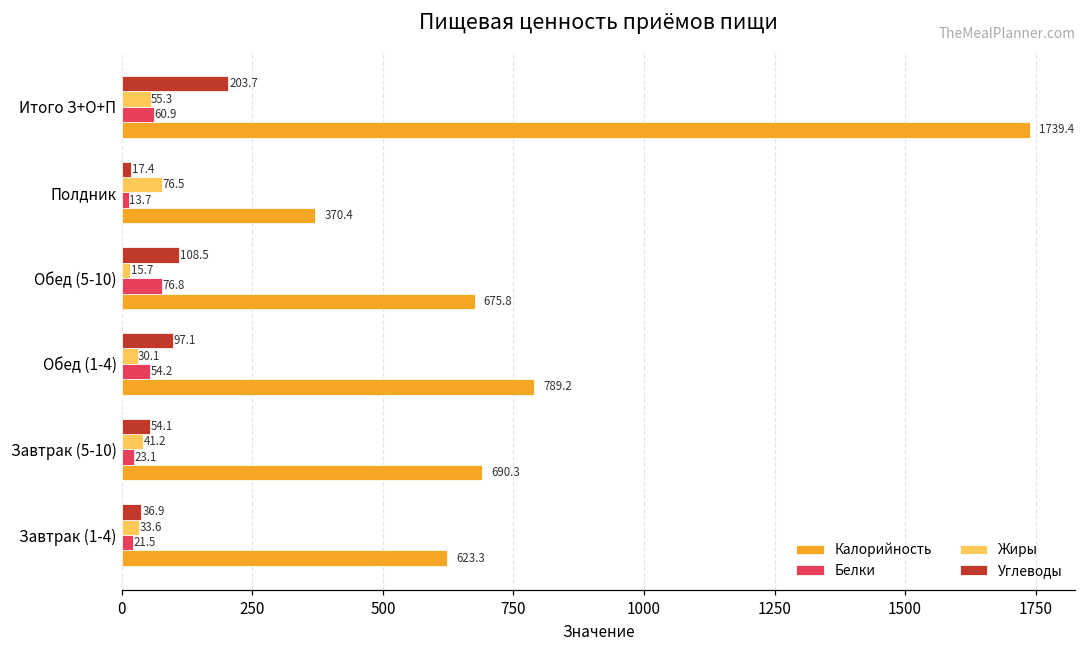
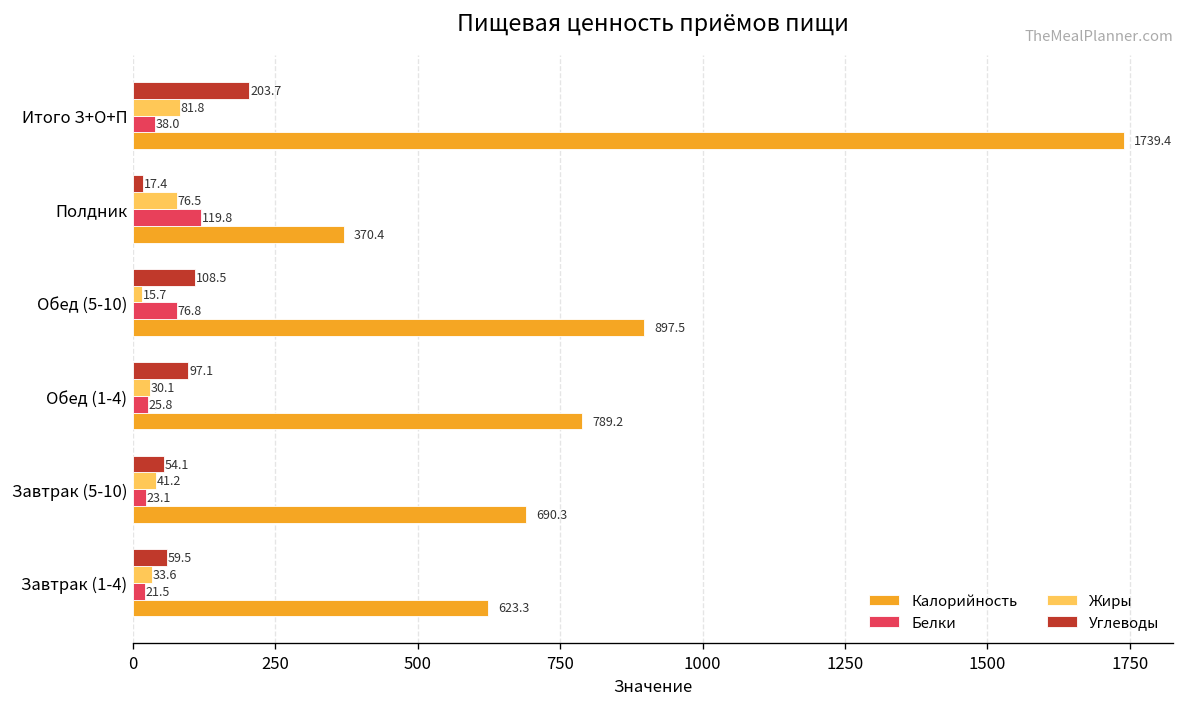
Жиры, Итого З+О+П: 55.3 -> 81.8
Белки, Итого З+О+П: 60.9 -> 38.0
Белки, Полдник: 13.7 -> 119.8
Калорийность, Обед (5-10): 675.8 -> 897.5
Белки, Обед (1-4): 54.2 -> 25.8
Углеводы, Завтрак (1-4): 36.9 -> 59.5
